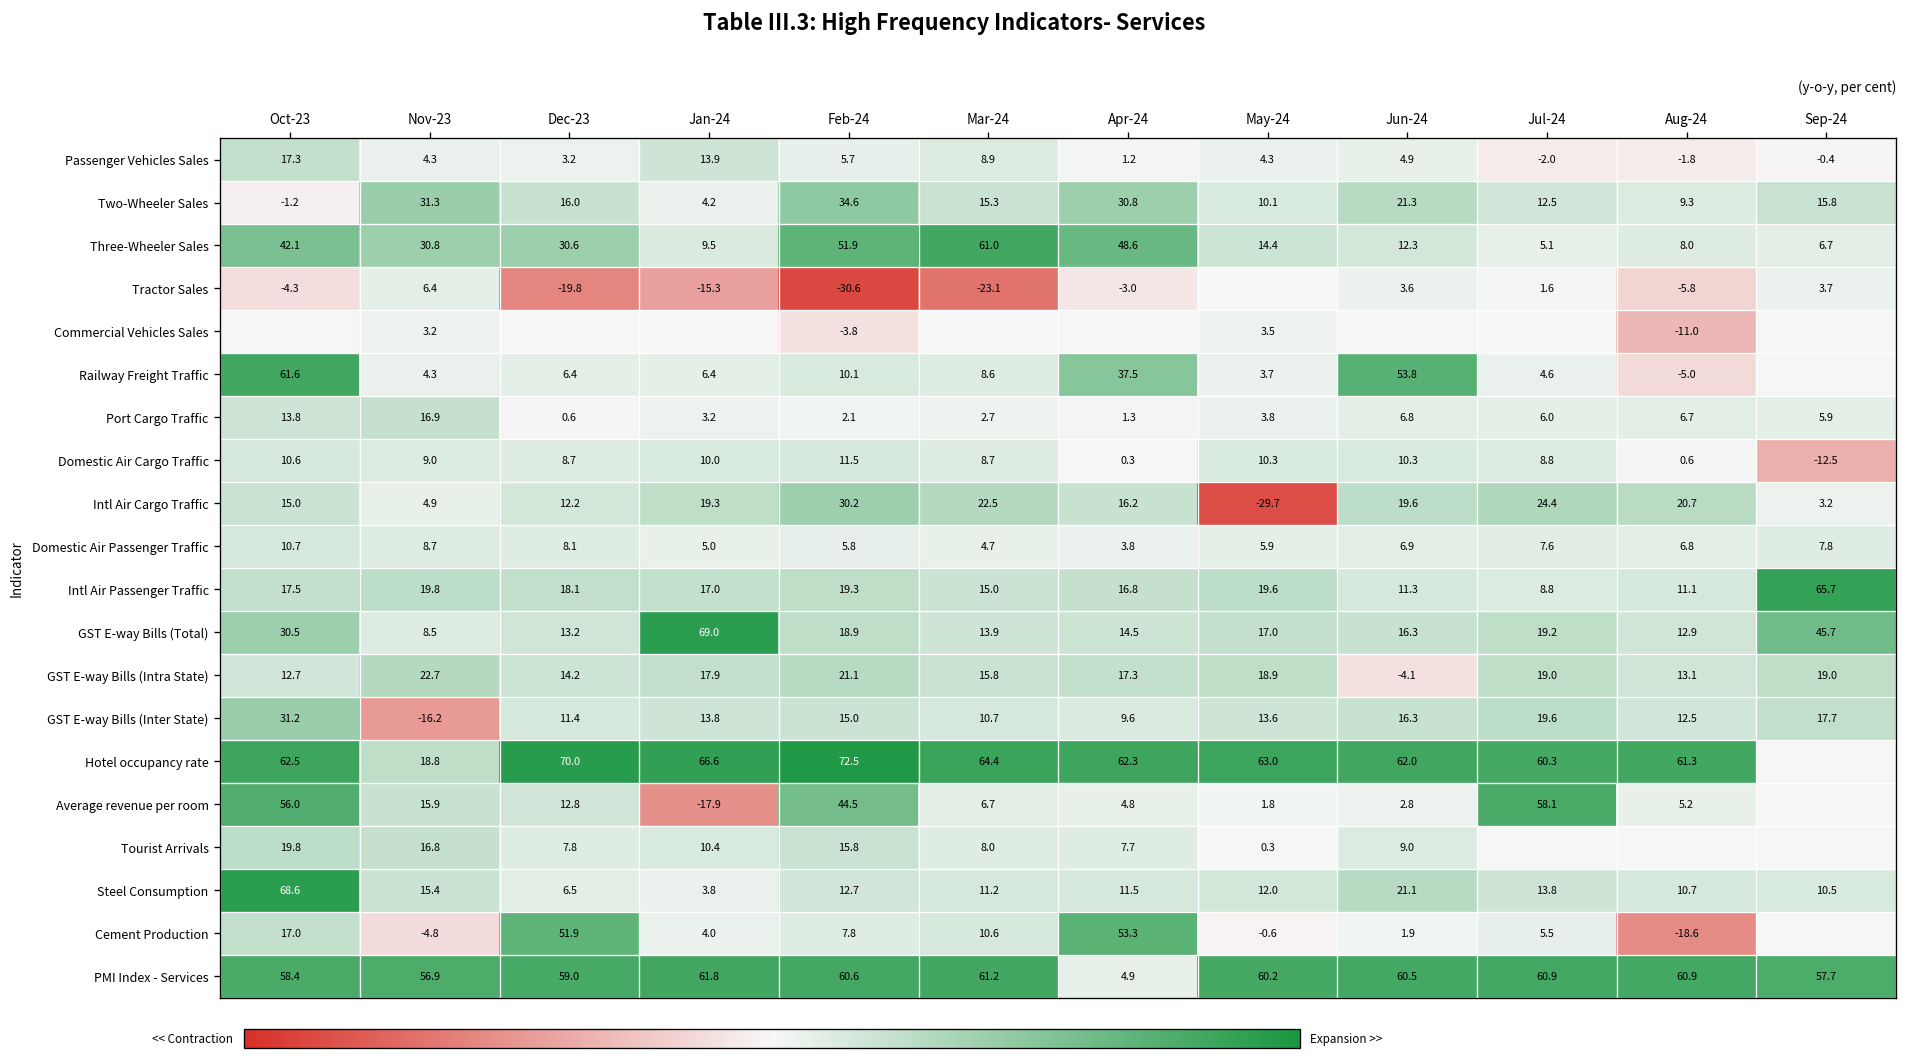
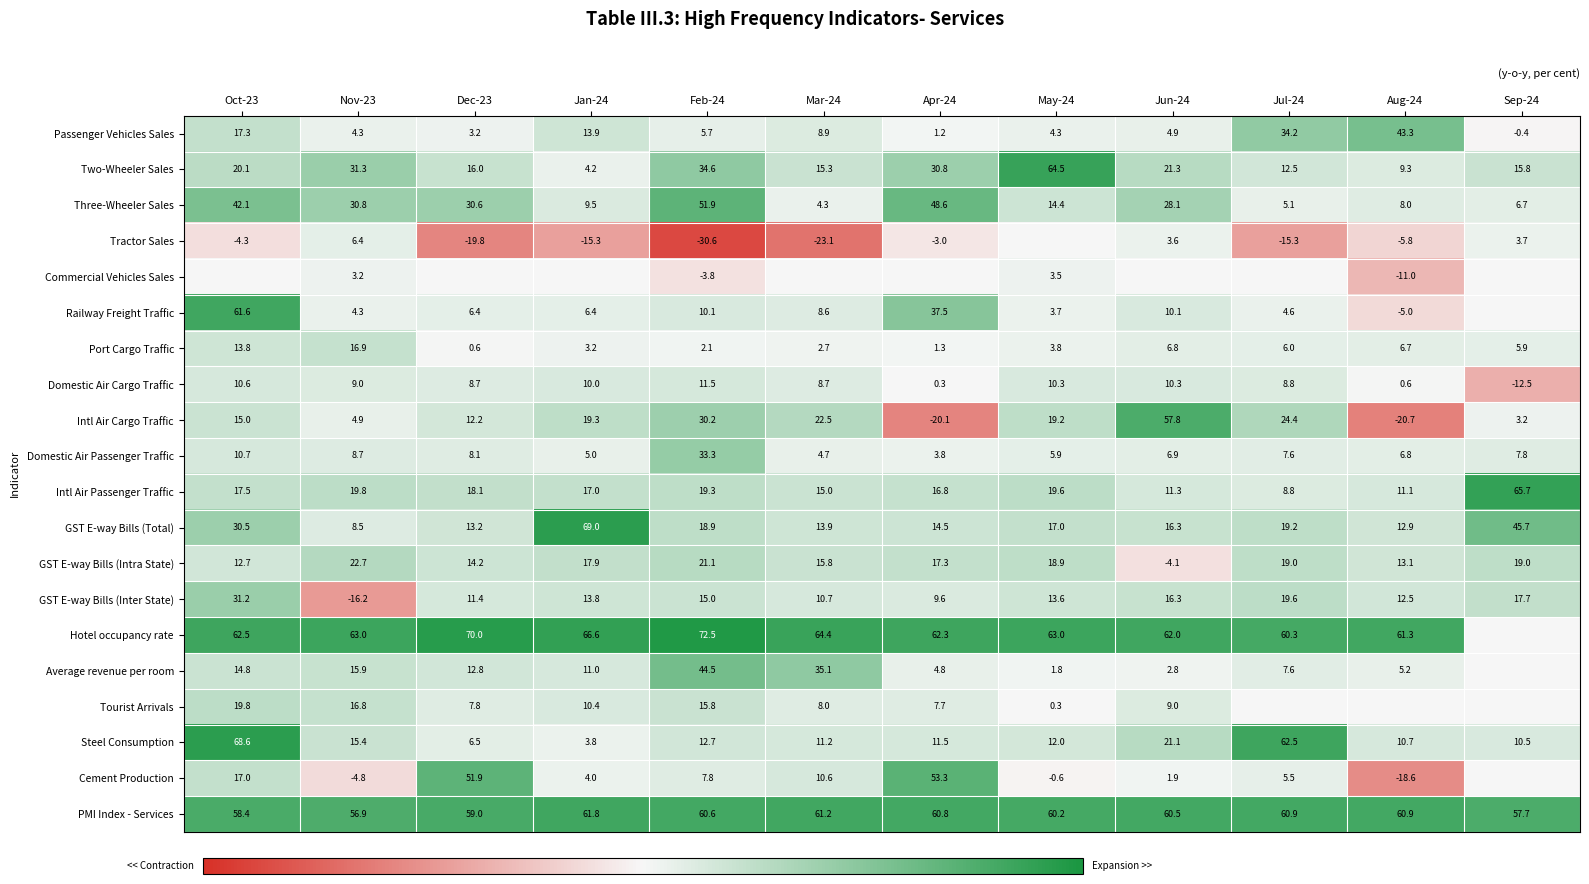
Passenger Vehicles Sales, Jul-24: -2.0 -> 34.2
Passenger Vehicles Sales, Aug-24: -1.8 -> 43.3
Two-Wheeler Sales, Oct-23: -1.2 -> 20.1
Two-Wheeler Sales, May-24: 10.1 -> 64.5
Three-Wheeler Sales, Mar-24: 61.0 -> 4.3
Three-Wheeler Sales, Jun-24: 12.3 -> 28.1
Tractor Sales, Jul-24: 1.6 -> -15.3
Railway Freight Traffic, Jun-24: 53.8 -> 10.1
Intl Air Cargo Traffic, Apr-24: 16.2 -> -20.1
Intl Air Cargo Traffic, May-24: -29.7 -> 19.2
Intl Air Cargo Traffic, Jun-24: 19.6 -> 57.8
Intl Air Cargo Traffic, Aug-24: 20.7 -> -20.7
Domestic Air Passenger Traffic, Feb-24: 5.8 -> 33.3
Hotel occupancy rate, Nov-23: 18.8 -> 63.0
Average revenue per room, Oct-23: 56.0 -> 14.8
Average revenue per room, Jan-24: -17.9 -> 11.0
Average revenue per room, Mar-24: 6.7 -> 35.1
Average revenue per room, Jul-24: 58.1 -> 7.6
Steel Consumption, Jul-24: 13.8 -> 62.5
PMI Index - Services, Apr-24: 4.9 -> 60.8
